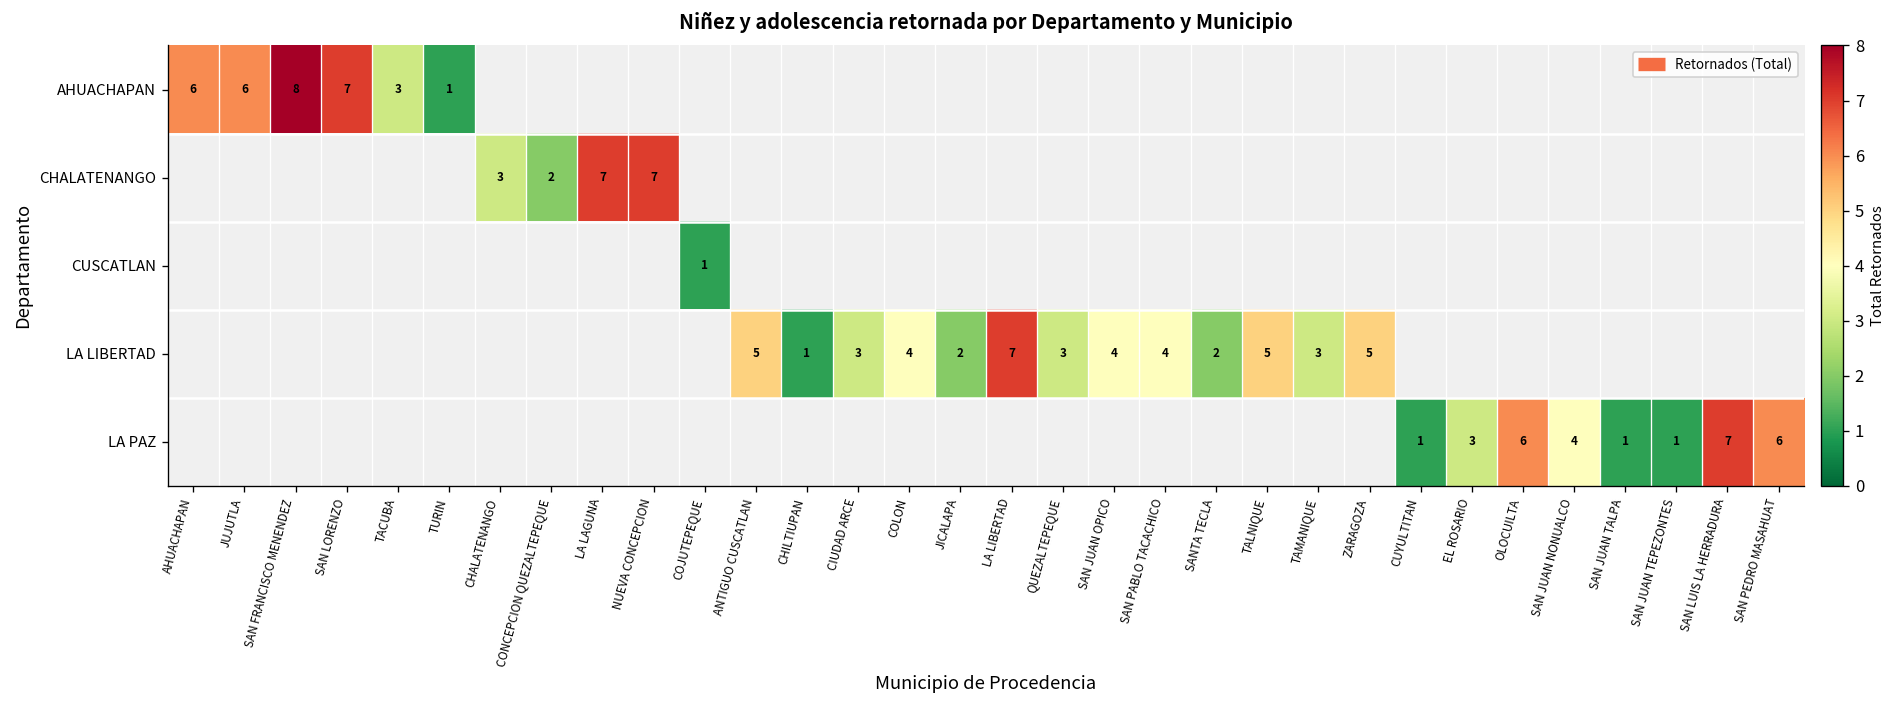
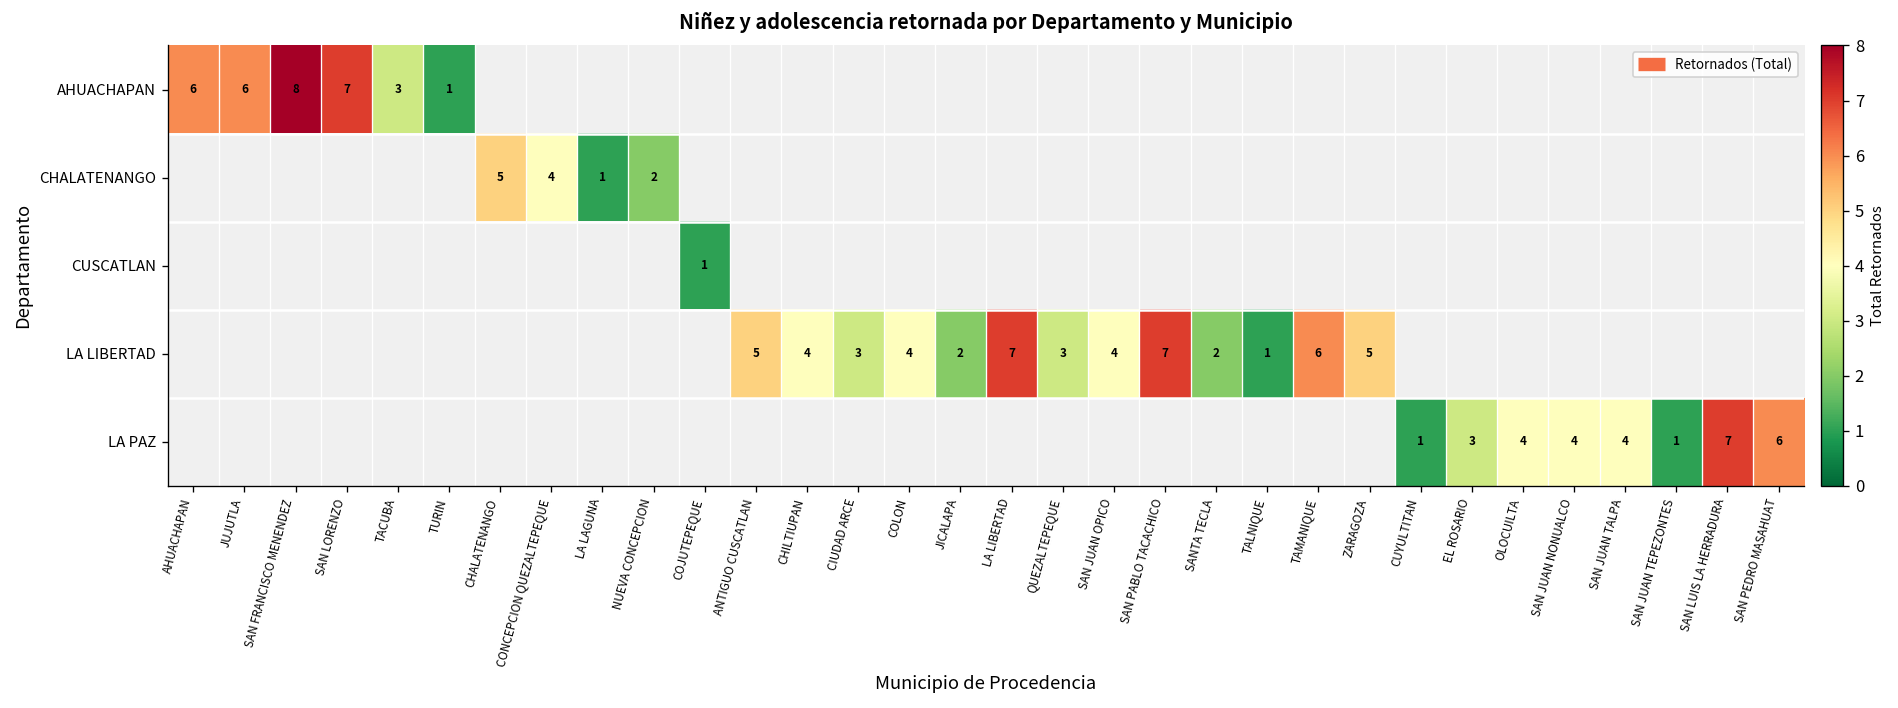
CHALATENANGO, CHALATENANGO: 3 -> 5
CHALATENANGO, CONCEPCION QUEZALTEPEQUE: 2 -> 4
CHALATENANGO, LA LAGUNA: 7 -> 1
CHALATENANGO, NUEVA CONCEPCION: 7 -> 2
LA LIBERTAD, CHILTIUPAN: 1 -> 4
LA LIBERTAD, SAN PABLO TACACHICO: 4 -> 7
LA LIBERTAD, TALNIQUE: 5 -> 1
LA LIBERTAD, TAMANIQUE: 3 -> 6
LA PAZ, OLOCUILTA: 6 -> 4
LA PAZ, SAN JUAN TALPA: 1 -> 4
